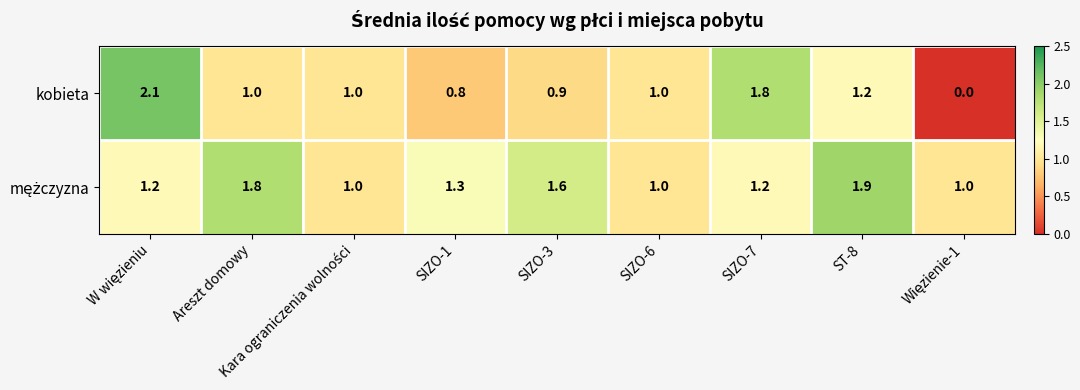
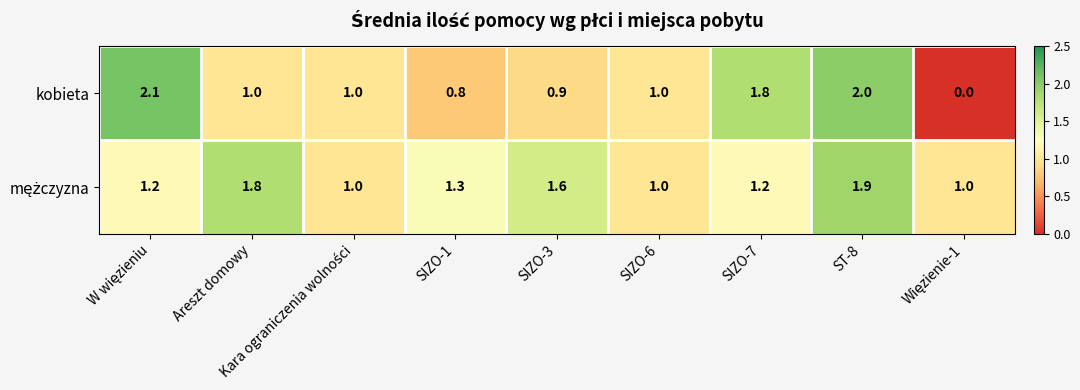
kobieta, ST-8: 1.2 -> 2.0
